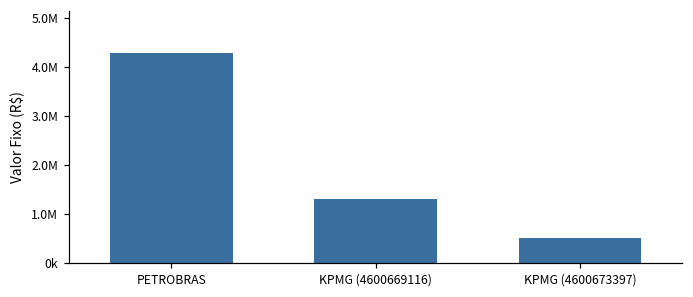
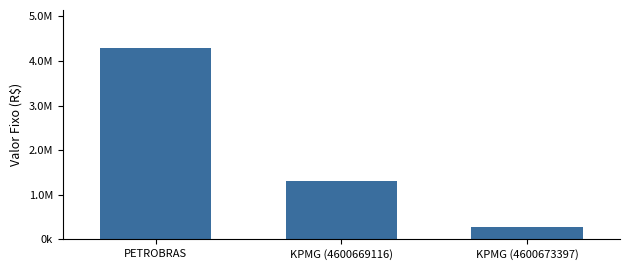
KPMG (4600673397): 500000 -> 300000
